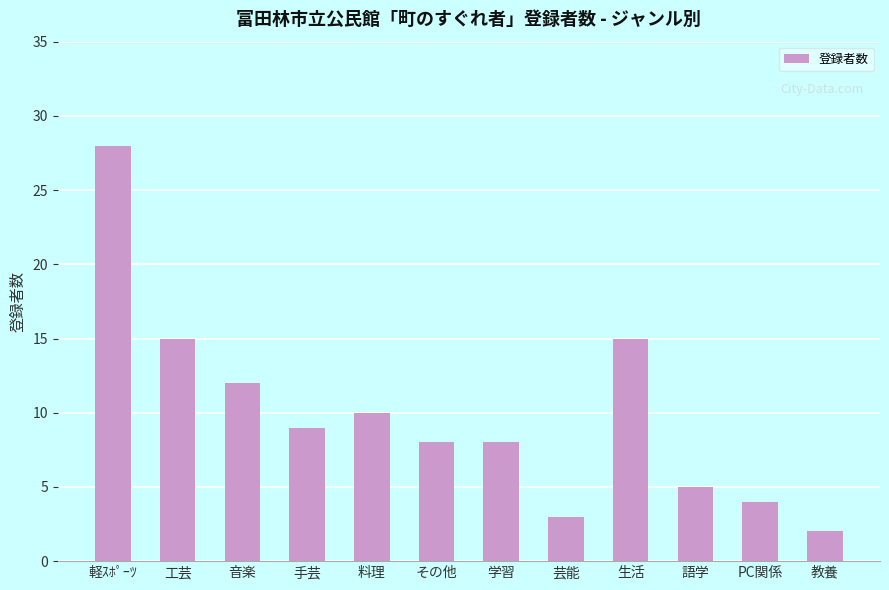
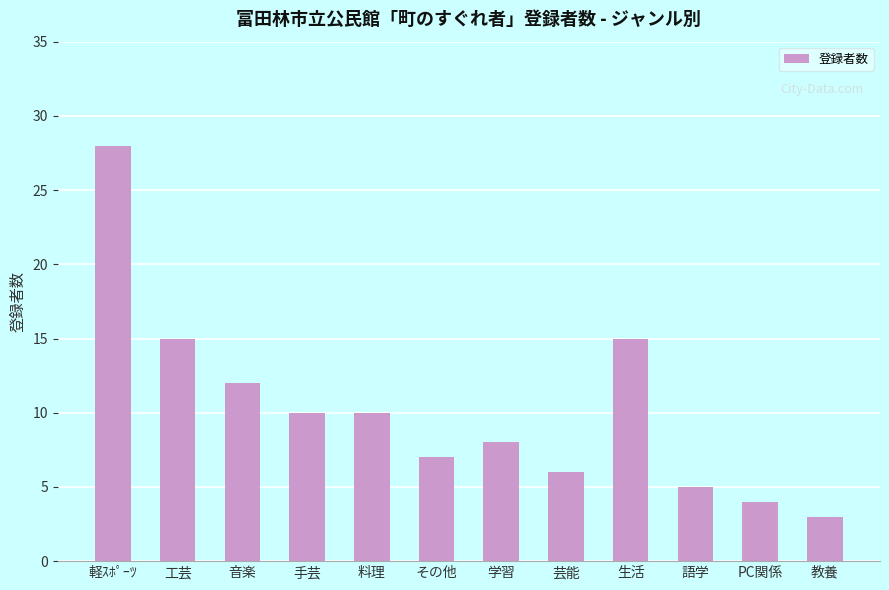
手芸: 9 -> 10
その他: 8 -> 7
芸能: 3 -> 6
教養: 2 -> 3
